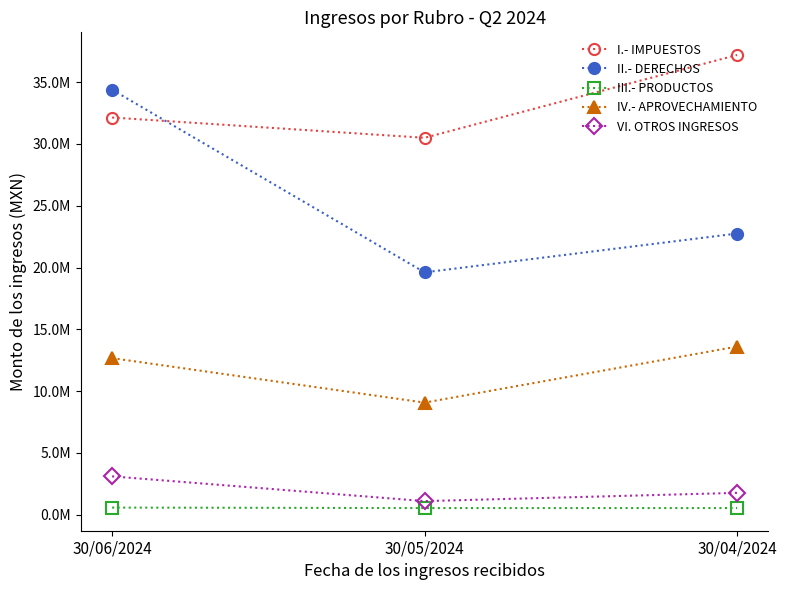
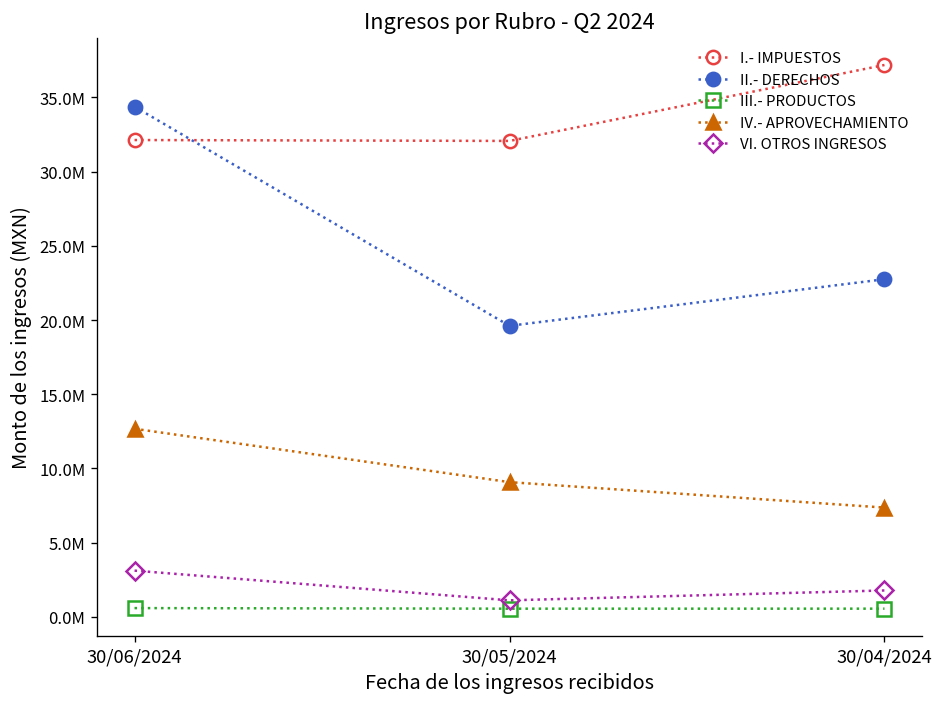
I.- IMPUESTOS, 30/05/2024: 30500000 -> 32100000
IV.- APROVECHAMIENTO, 30/04/2024: 13600000 -> 7400000
